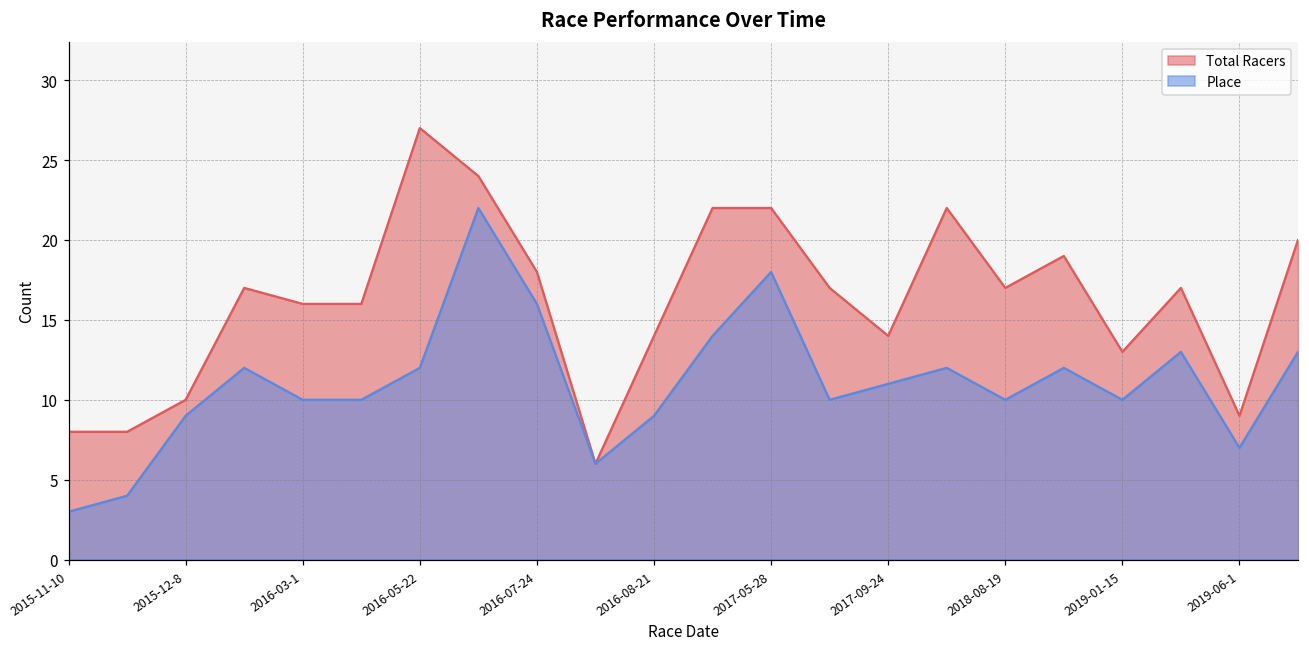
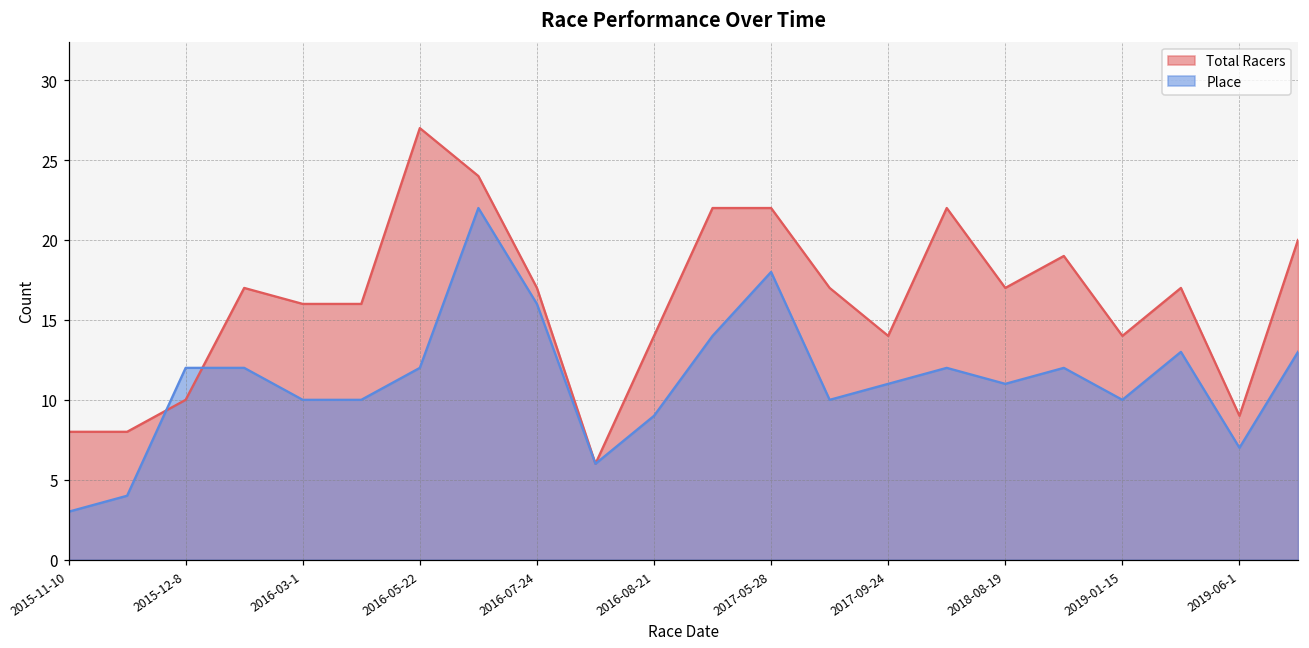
Place, 2015-12-8: 9 -> 12
Total Racers, 2016-07-24: 18 -> 17
Place, 2018-08-19: 10 -> 11
Total Racers, 2019-01-15: 13 -> 14
